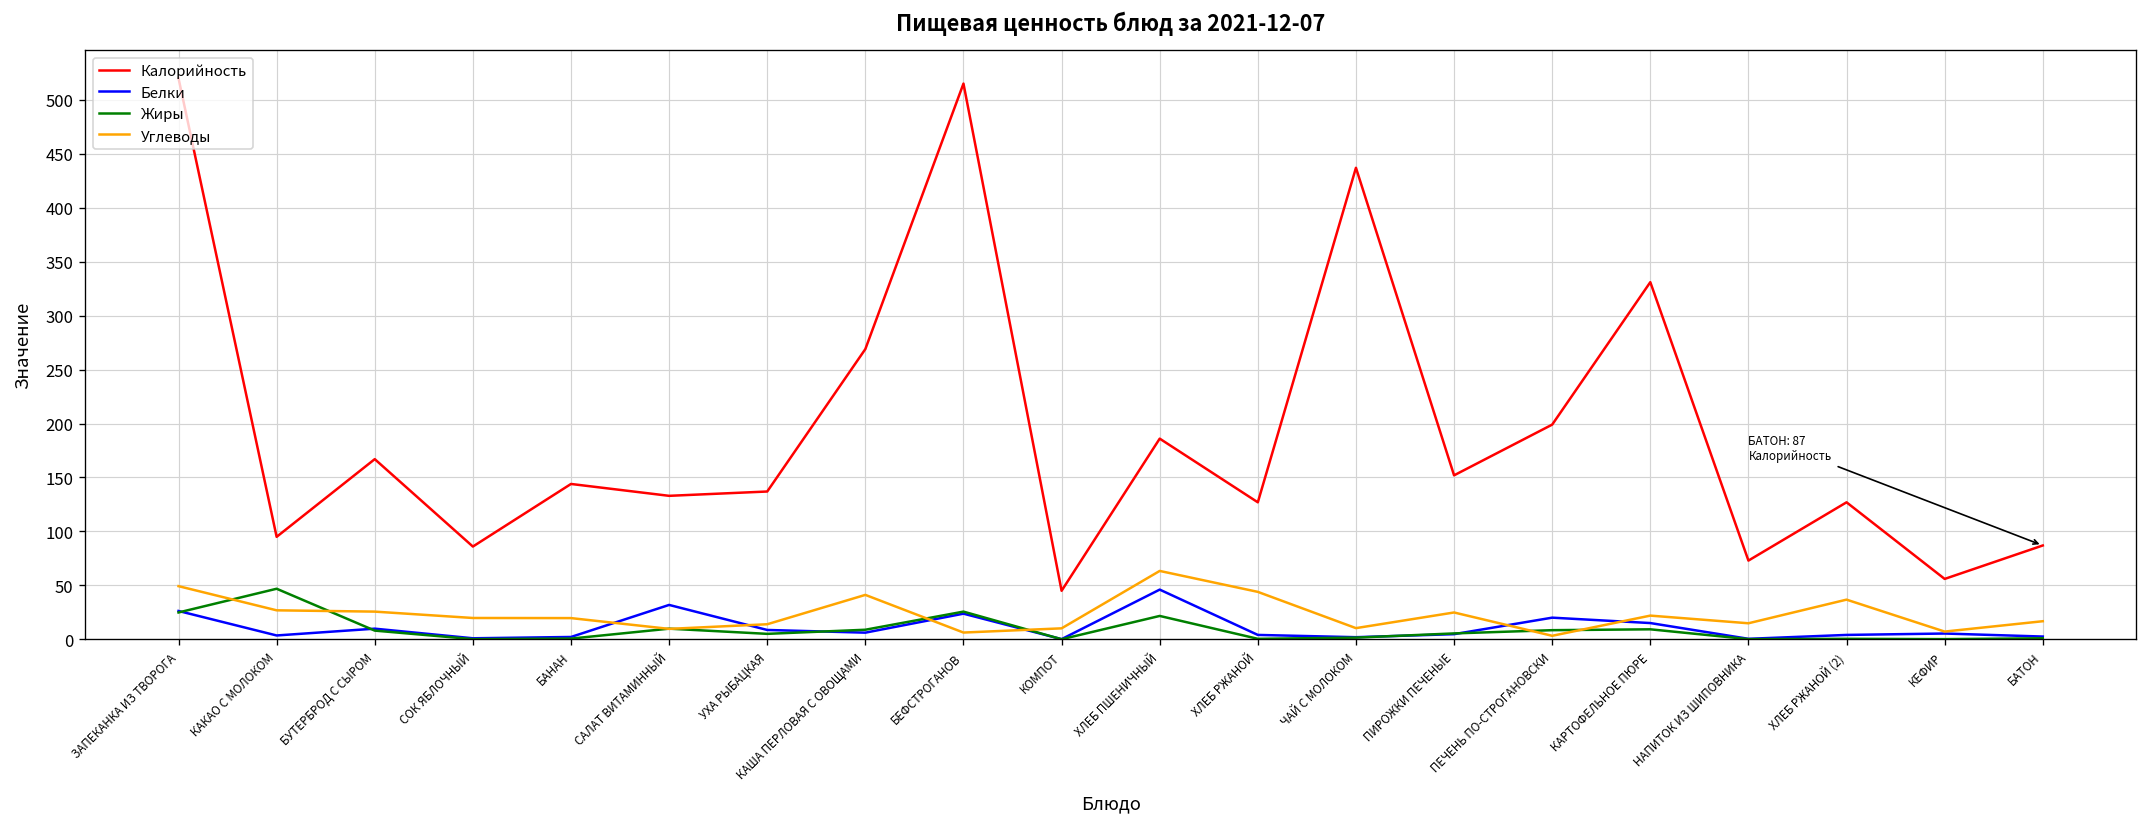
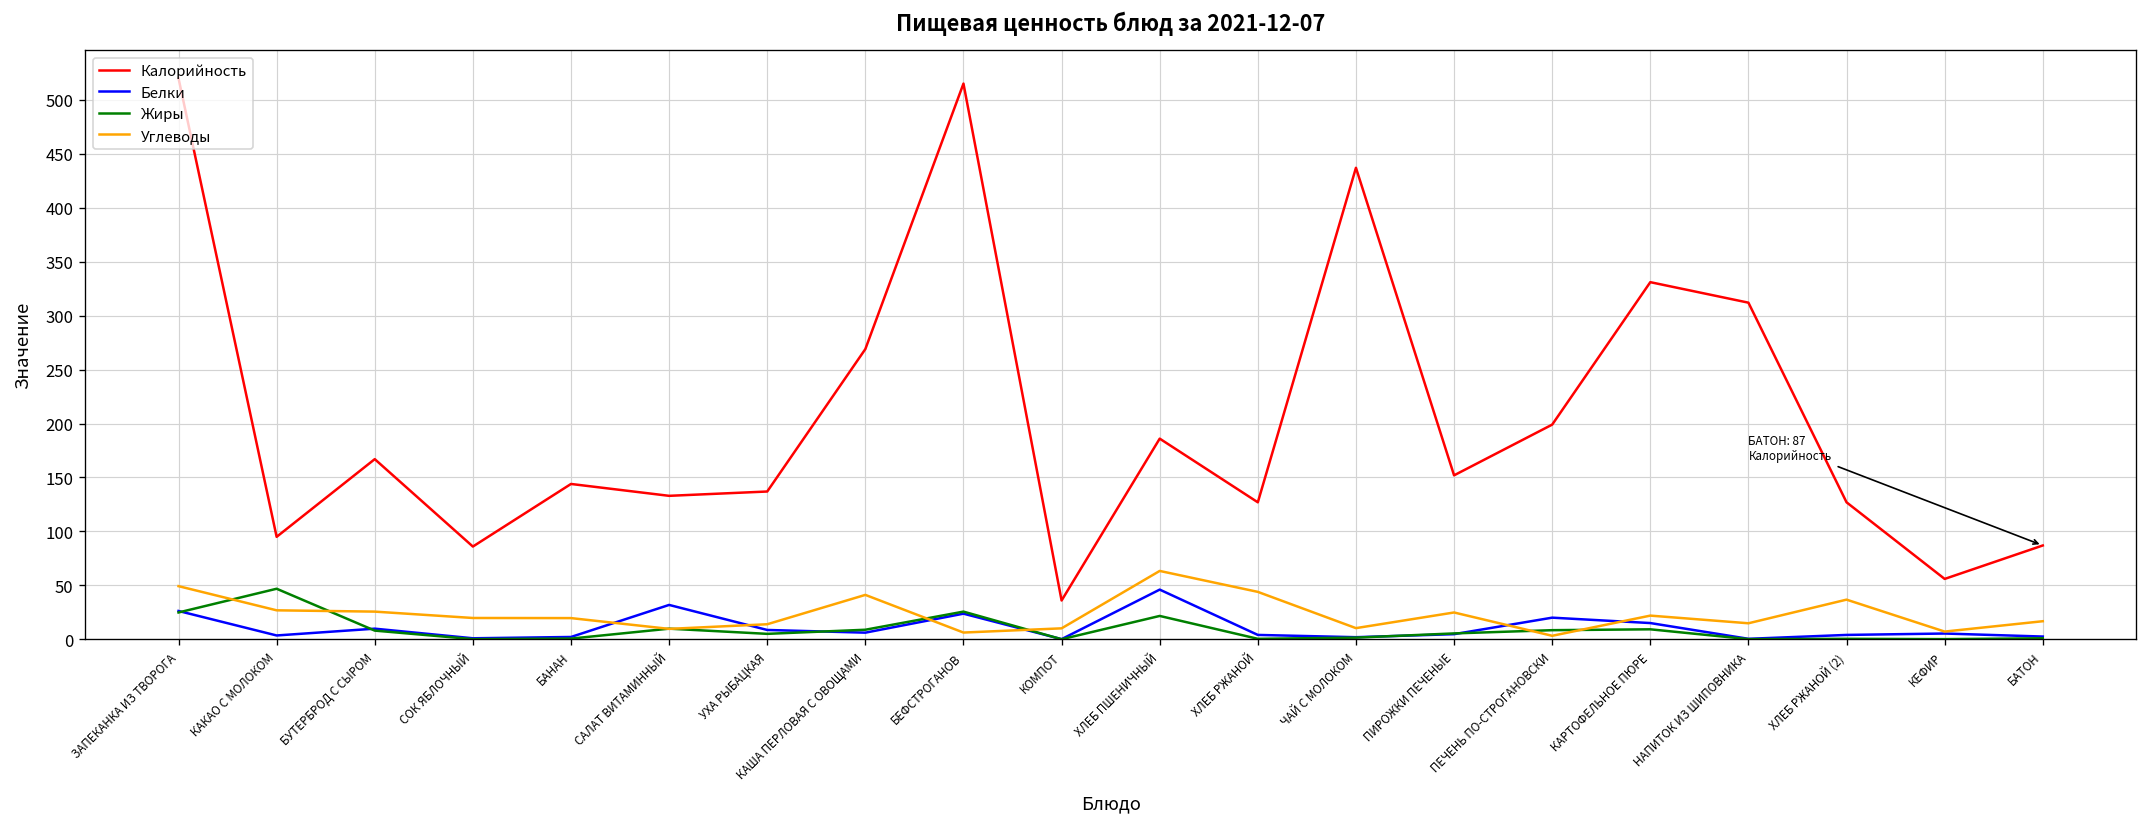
Калорийность, КОМПОТ: 50 -> 40
Калорийность, НАПИТОК ИЗ ШИПОВНИКА: 70 -> 310
